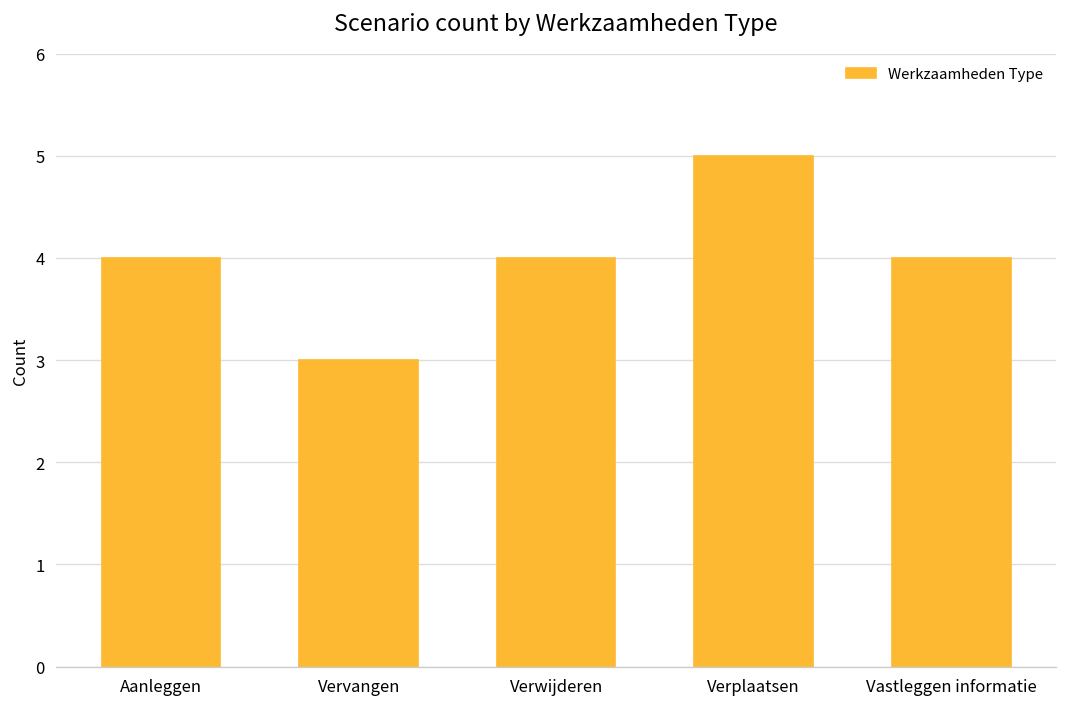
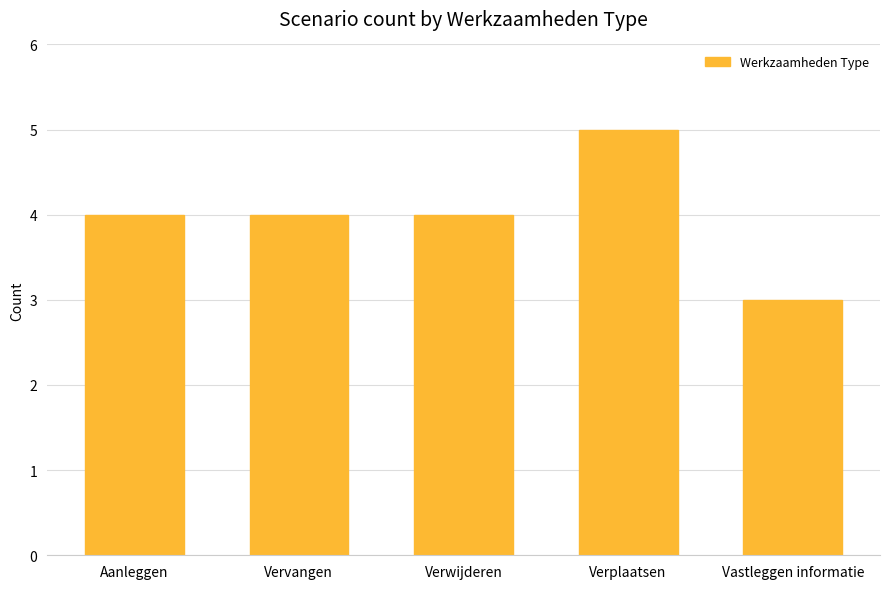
Vervangen: 3 -> 4
Vastleggen informatie: 4 -> 3
